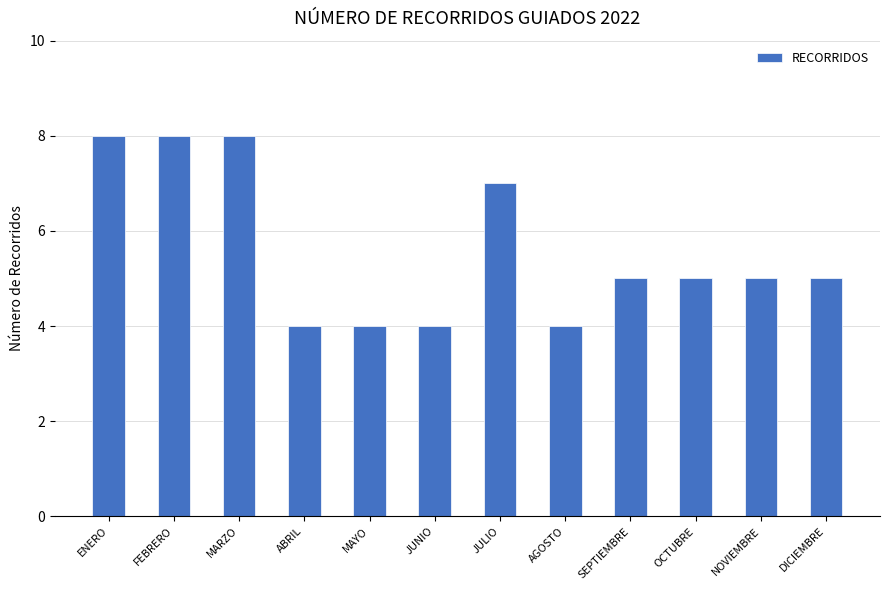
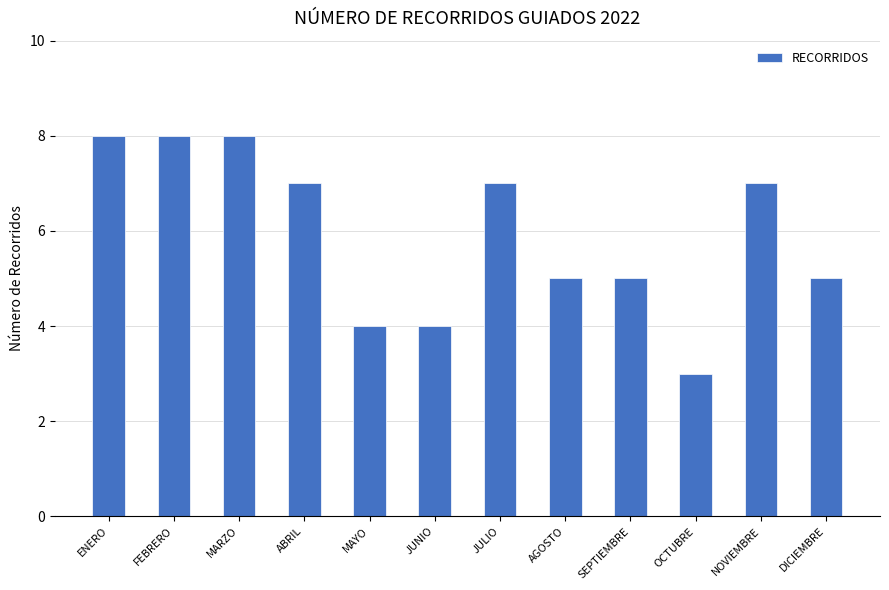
ABRIL: 4 -> 7
AGOSTO: 4 -> 5
OCTUBRE: 5 -> 3
NOVIEMBRE: 5 -> 7
